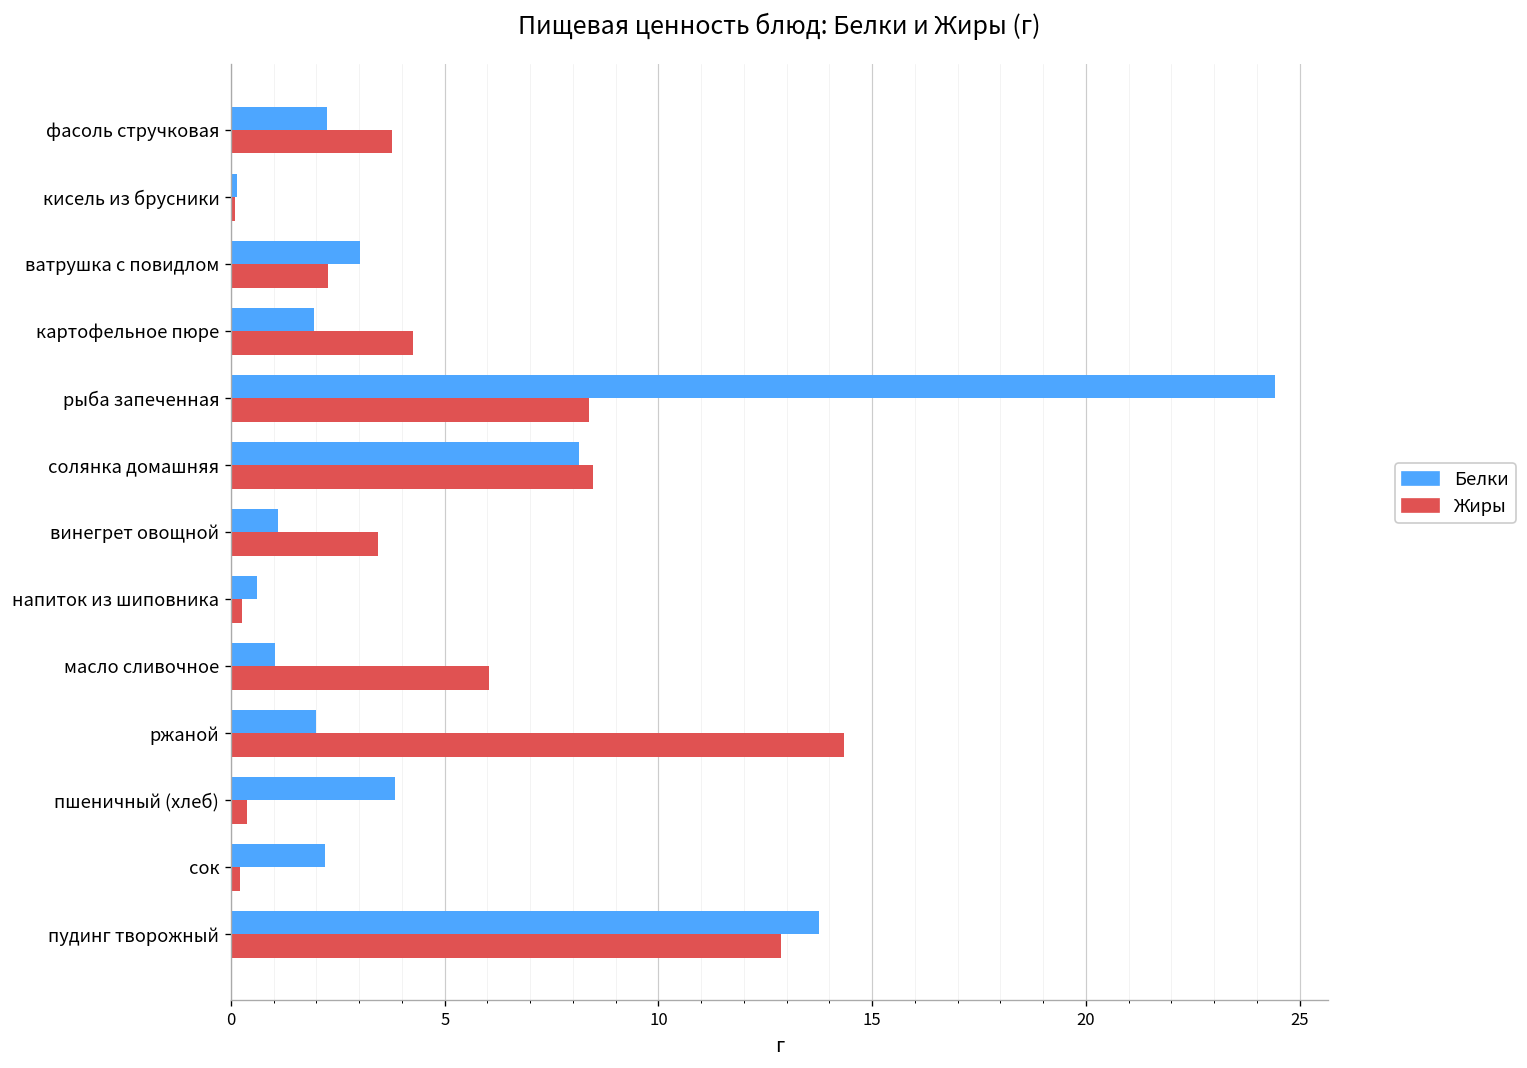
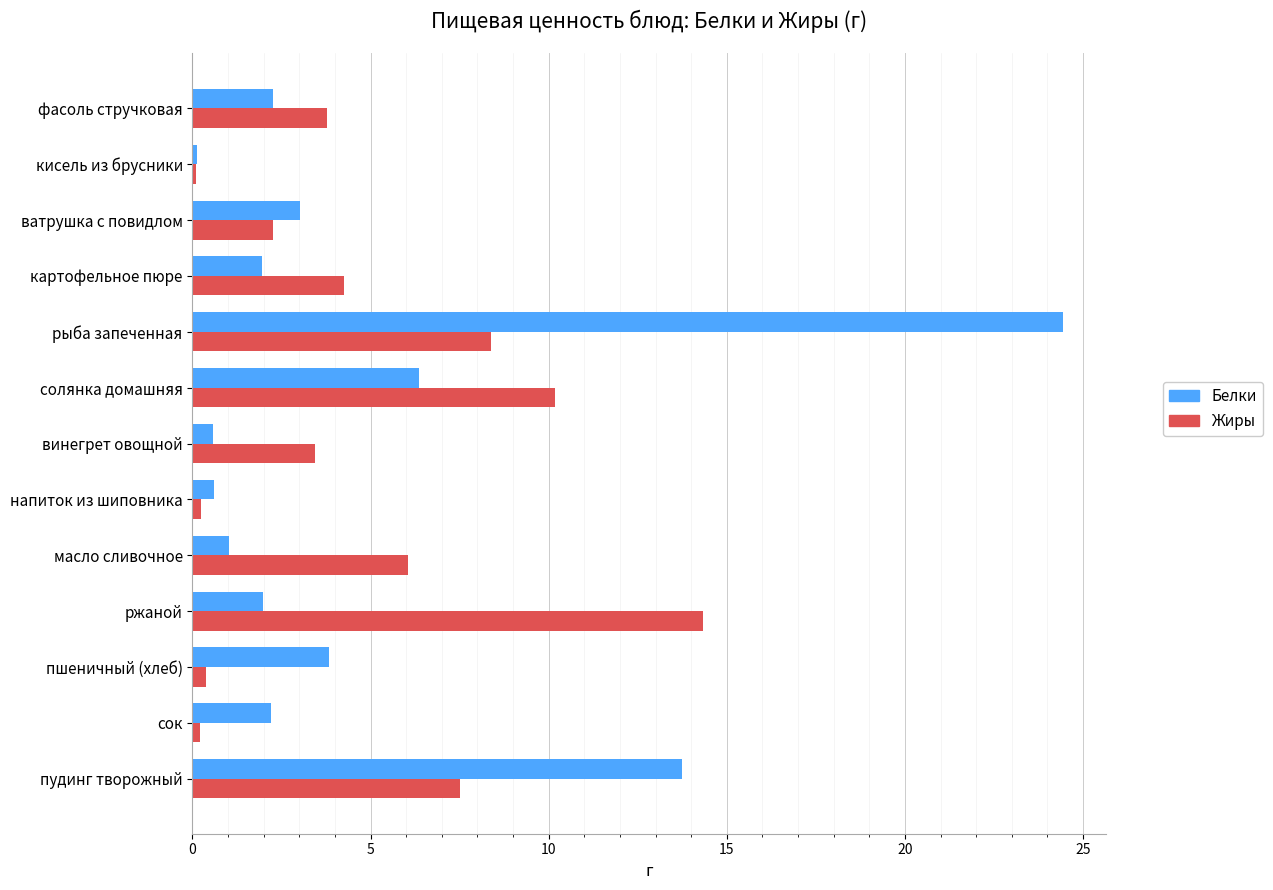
Белки, солянка домашняя: 8.1 -> 6.4
Жиры, солянка домашняя: 8.5 -> 10.2
Белки, винегрет овощной: 1.1 -> 0.6
Жиры, пудинг творожный: 12.9 -> 7.5
